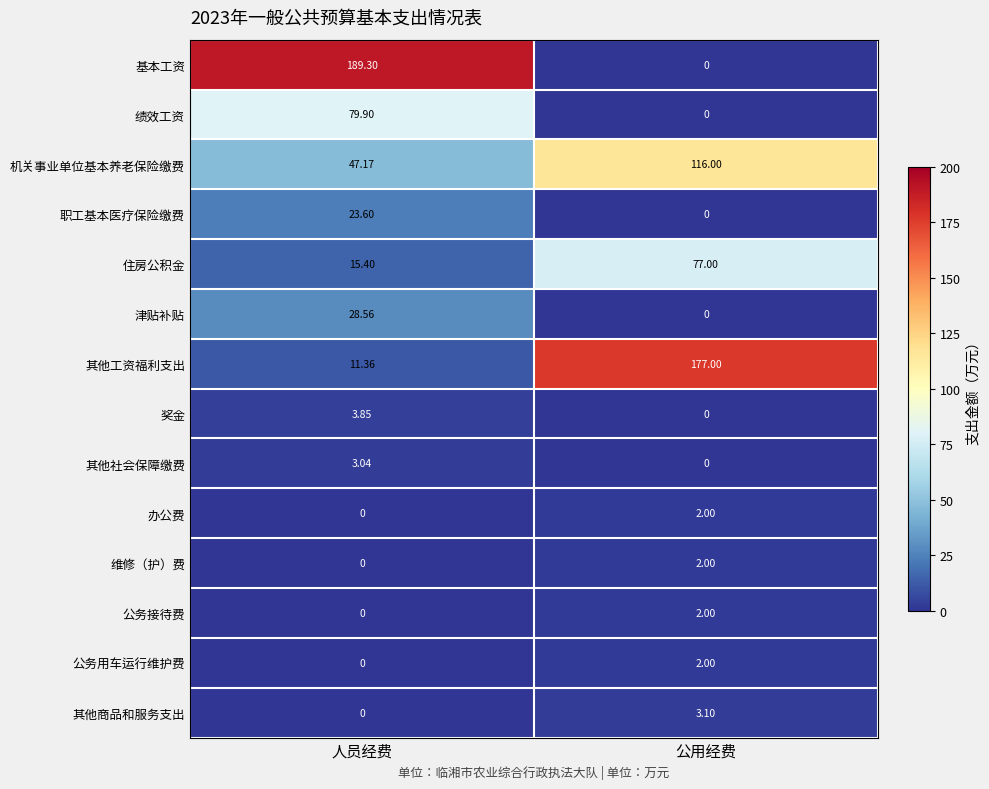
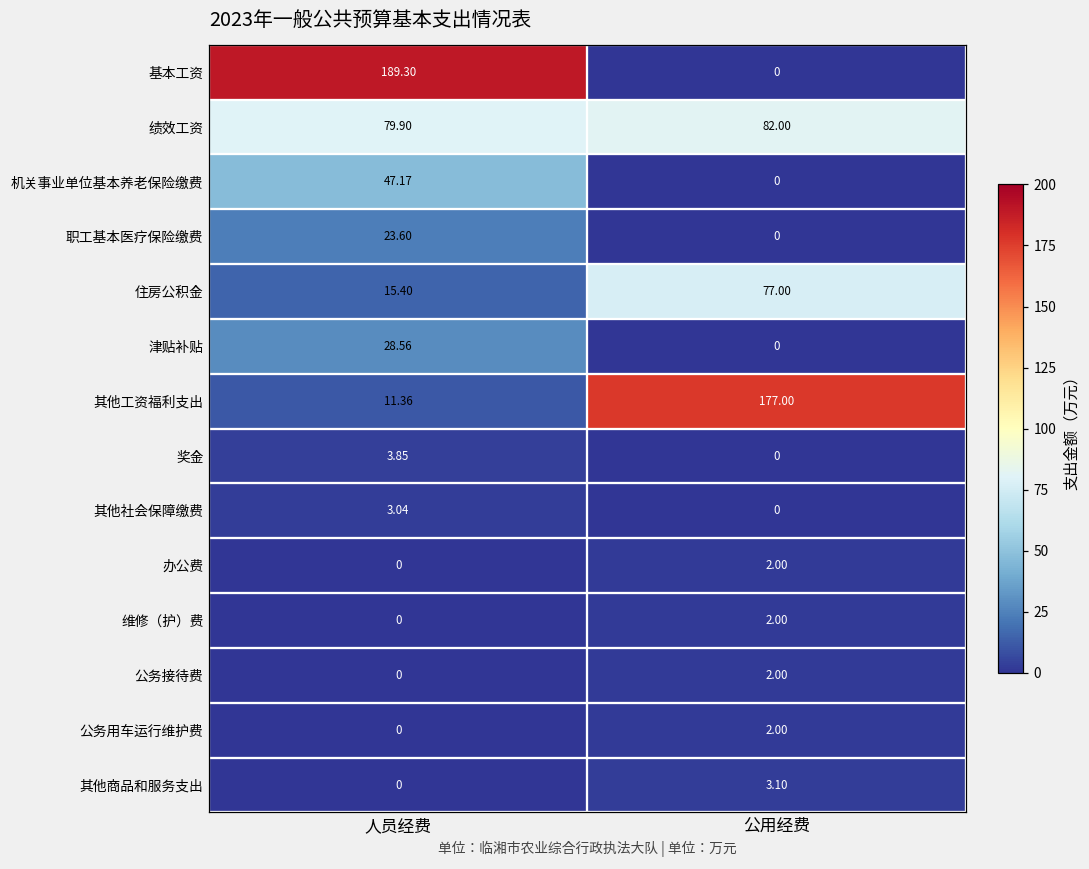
绩效工资, 公用经费: 0 -> 82.00
机关事业单位基本养老保险缴费, 公用经费: 116.00 -> 0
